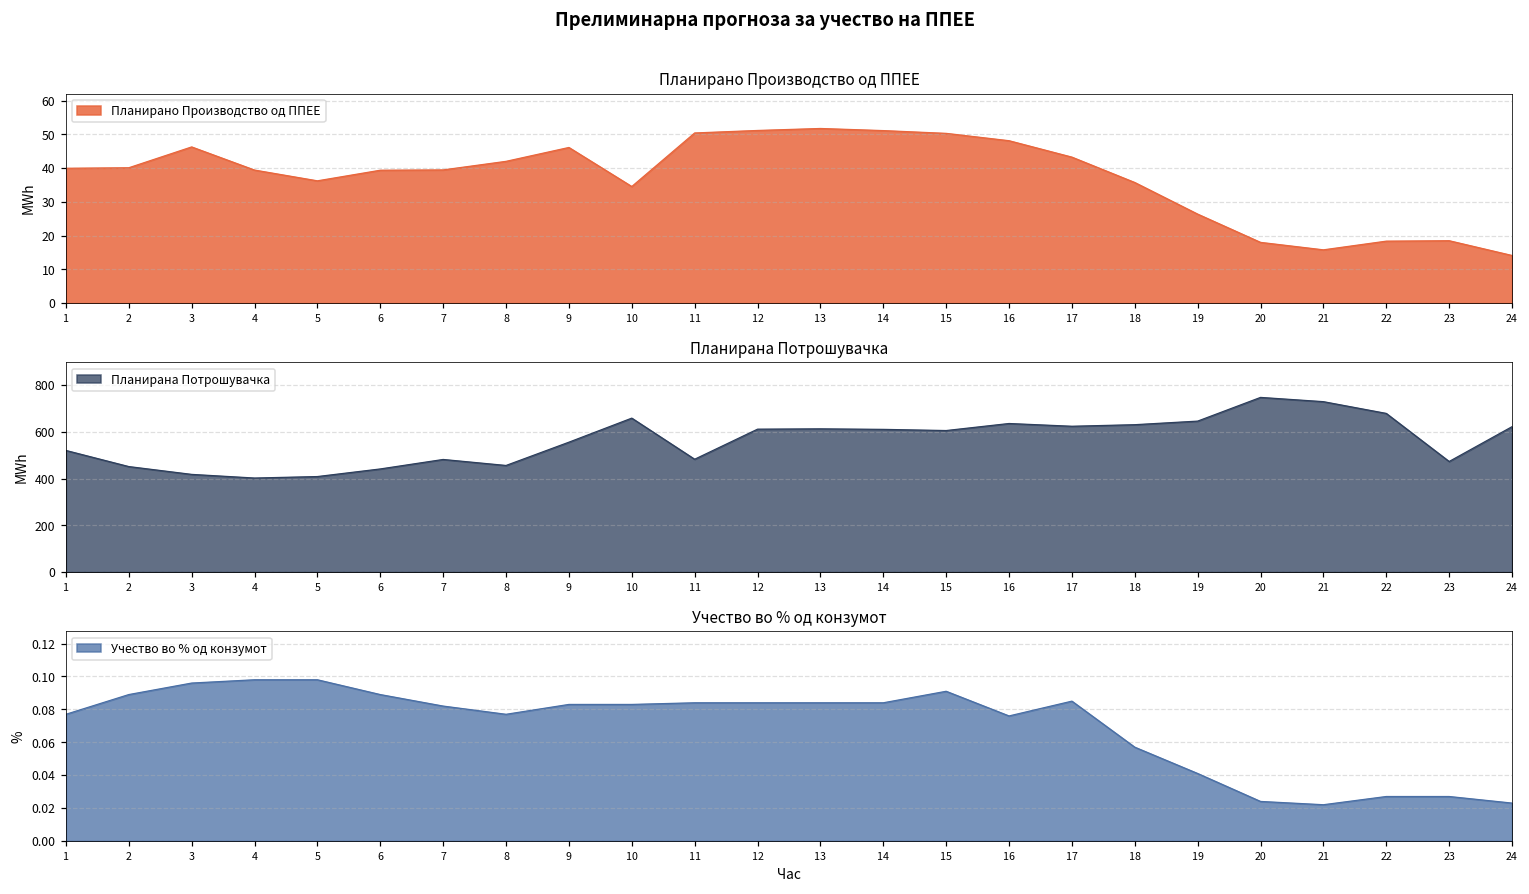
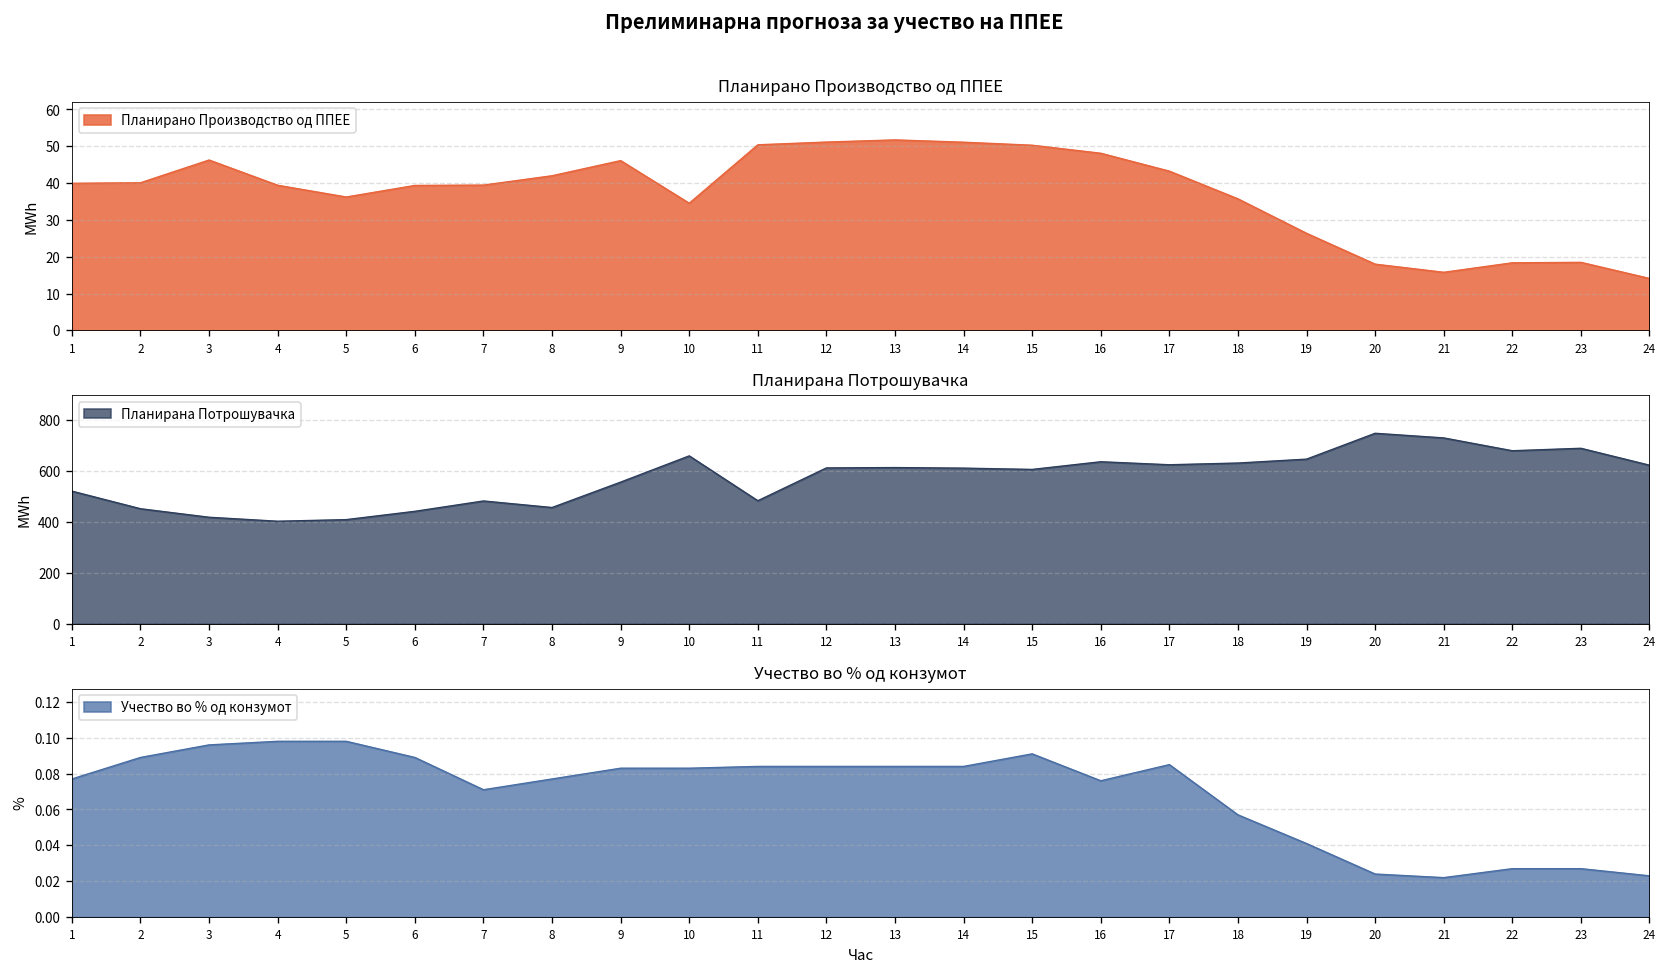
Планирана Потрошувачка, 23: 470 -> 690
Учество во % од конзумот, 7: 0.082 -> 0.071
